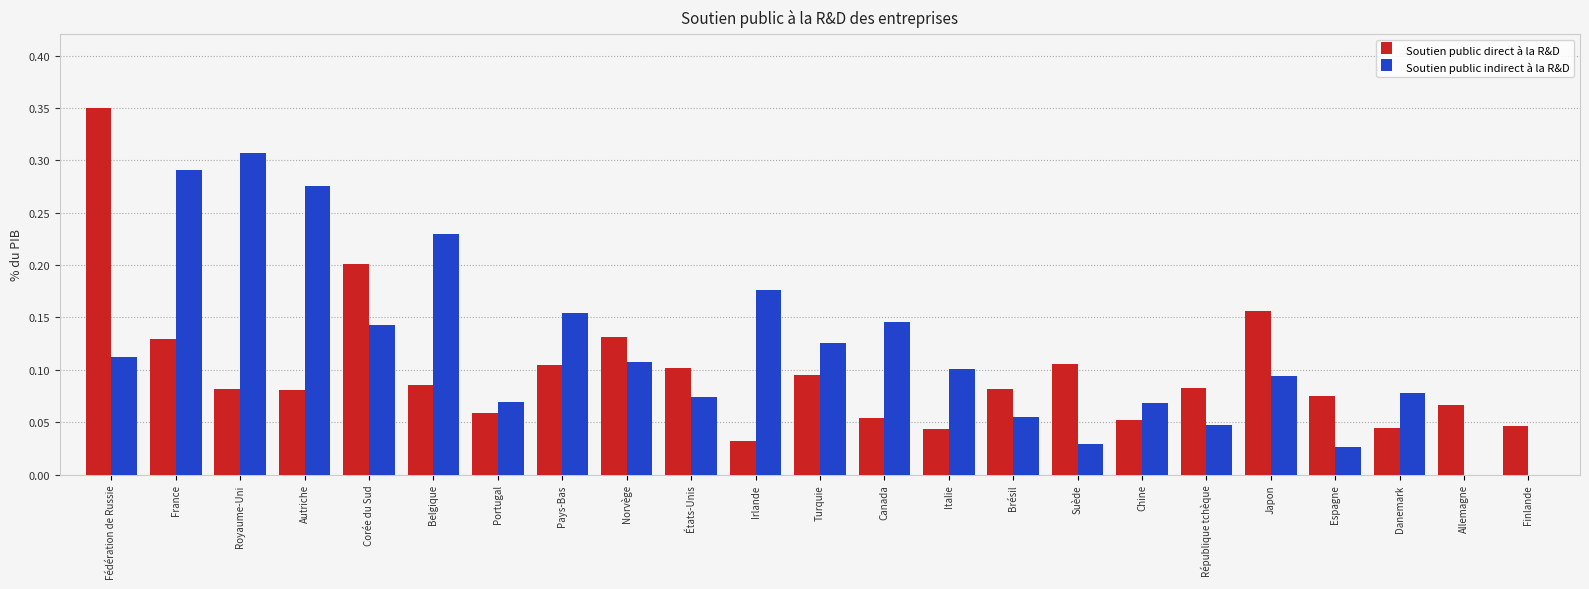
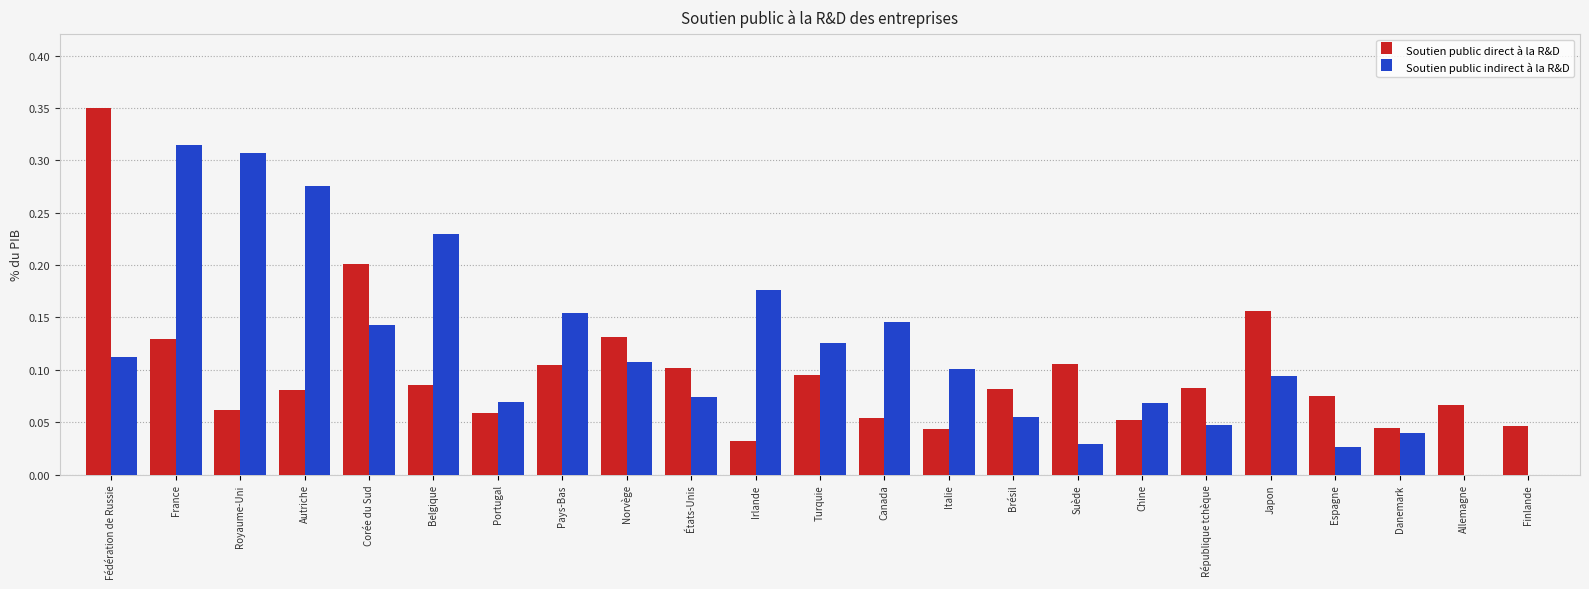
Soutien public indirect à la R&D, France: 0.291 -> 0.314
Soutien public direct à la R&D, Royaume-Uni: 0.081 -> 0.062
Soutien public indirect à la R&D, Danemark: 0.078 -> 0.040
